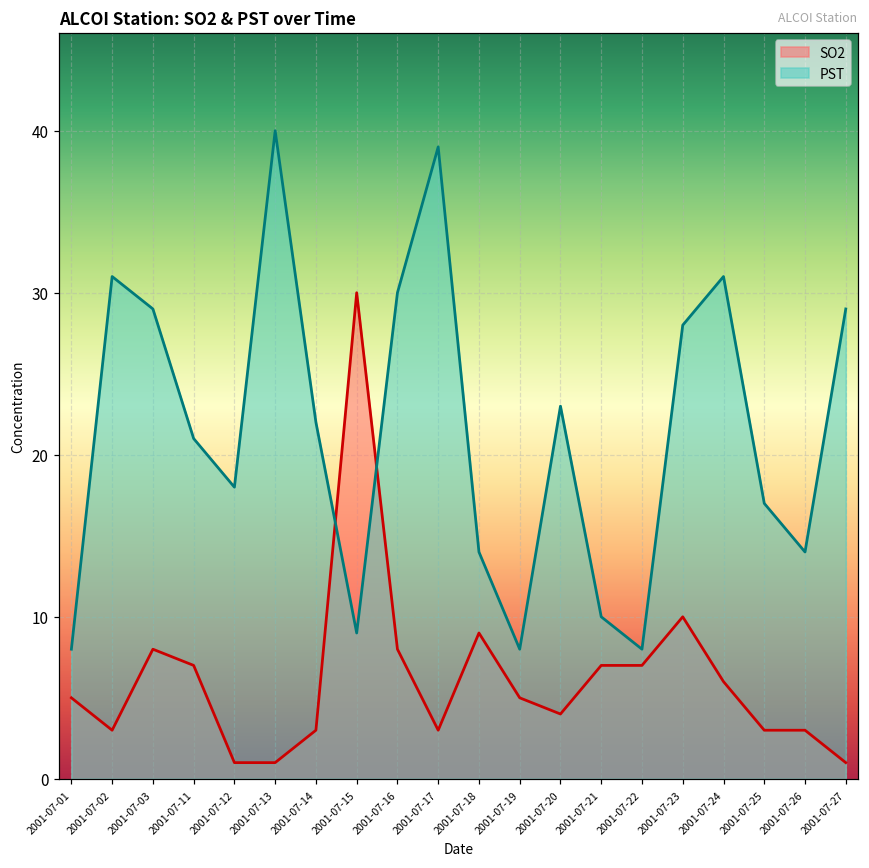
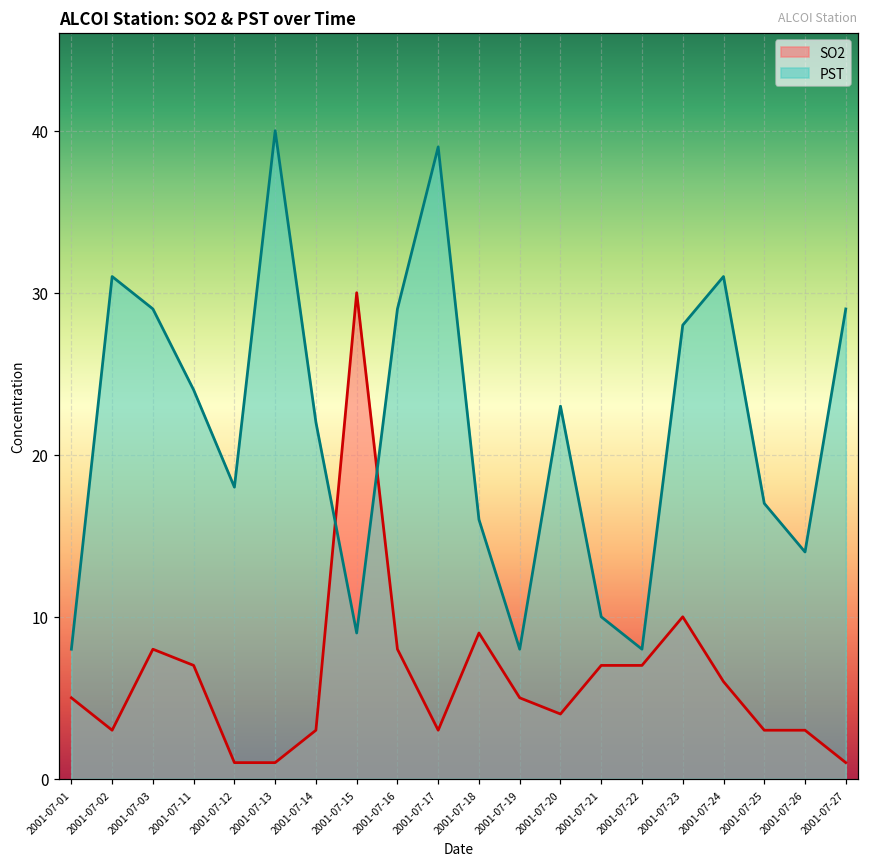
PST, 2001-07-11: 21 -> 24
PST, 2001-07-16: 30 -> 29
PST, 2001-07-18: 14 -> 16
